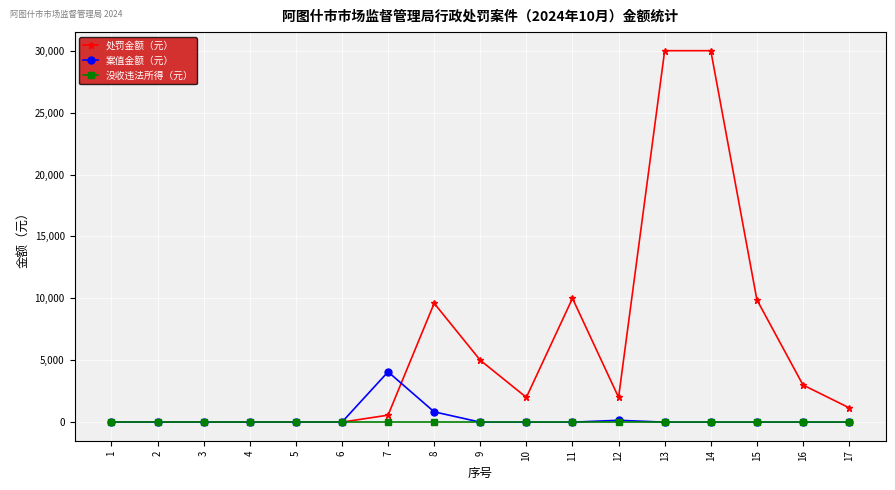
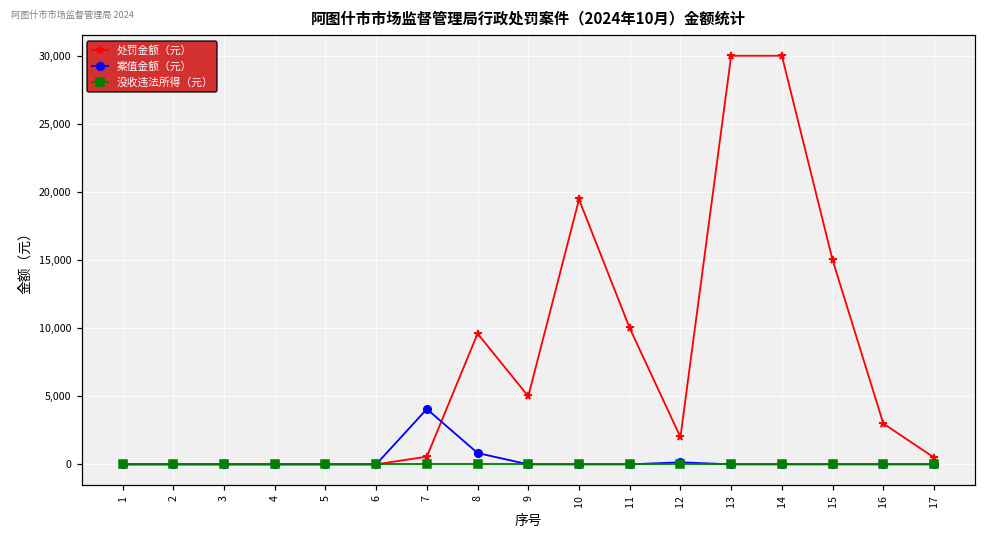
处罚金额（元）, 10: 2,000 -> 19,500
处罚金额（元）, 15: 9,900 -> 15,000
处罚金额（元）, 17: 1,200 -> 500
